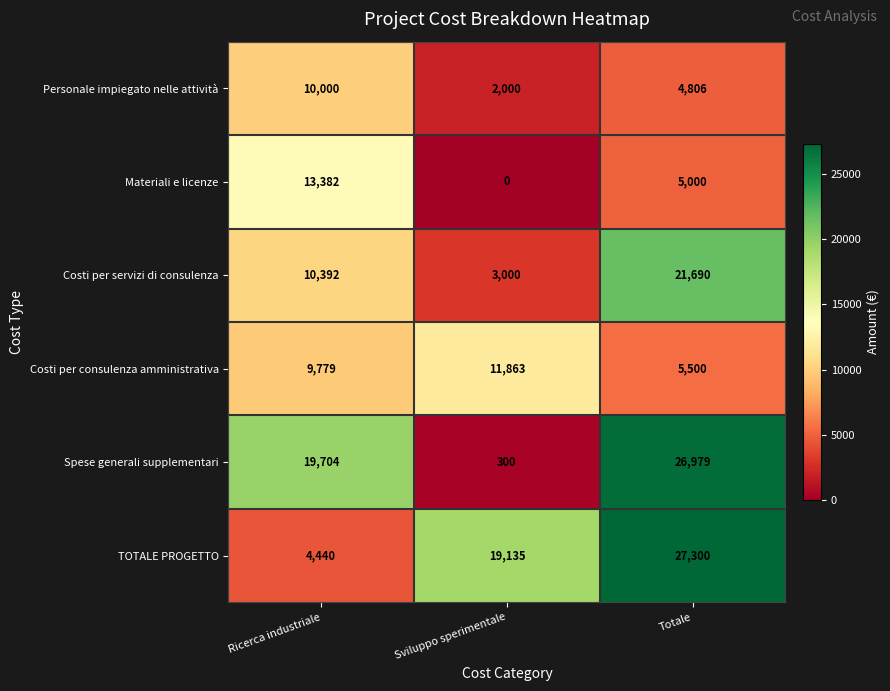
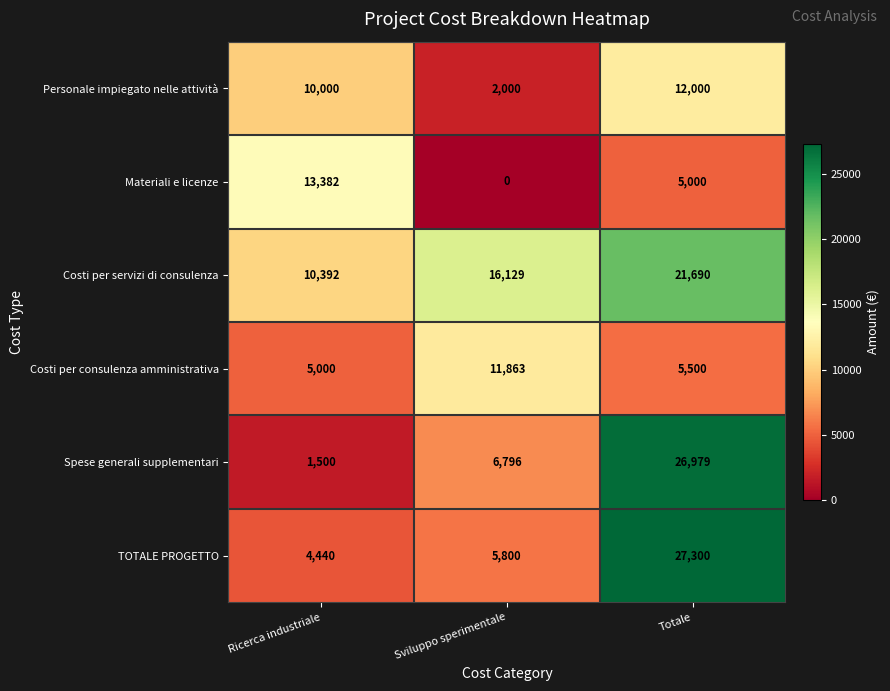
Personale impiegato nelle attività, Totale: 4,806 -> 12,000
Costi per servizi di consulenza, Sviluppo sperimentale: 3,000 -> 16,129
Costi per consulenza amministrativa, Ricerca industriale: 9,779 -> 5,000
Spese generali supplementari, Ricerca industriale: 19,704 -> 1,500
Spese generali supplementari, Sviluppo sperimentale: 300 -> 6,796
TOTALE PROGETTO, Sviluppo sperimentale: 19,135 -> 5,800
